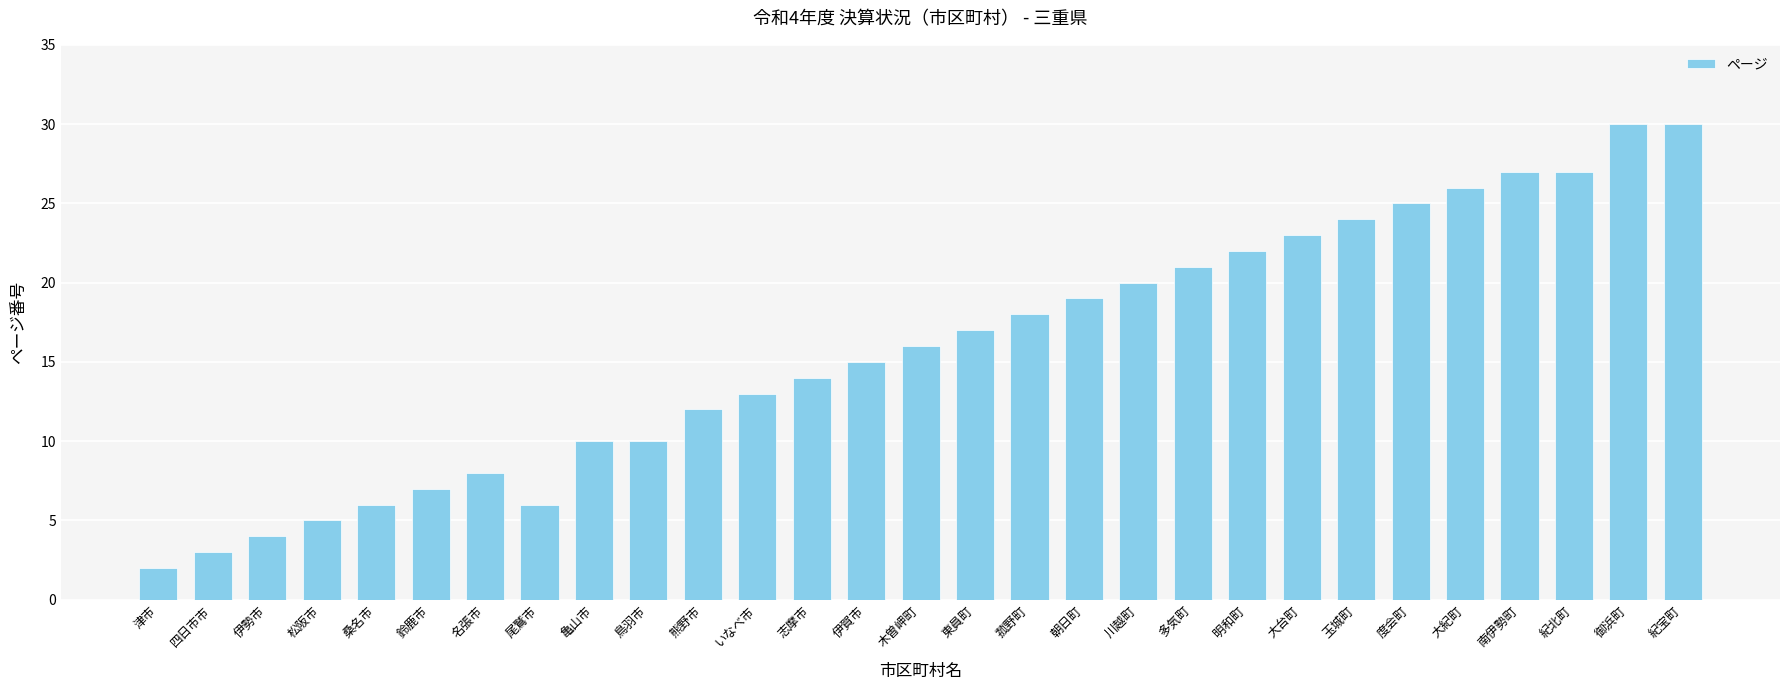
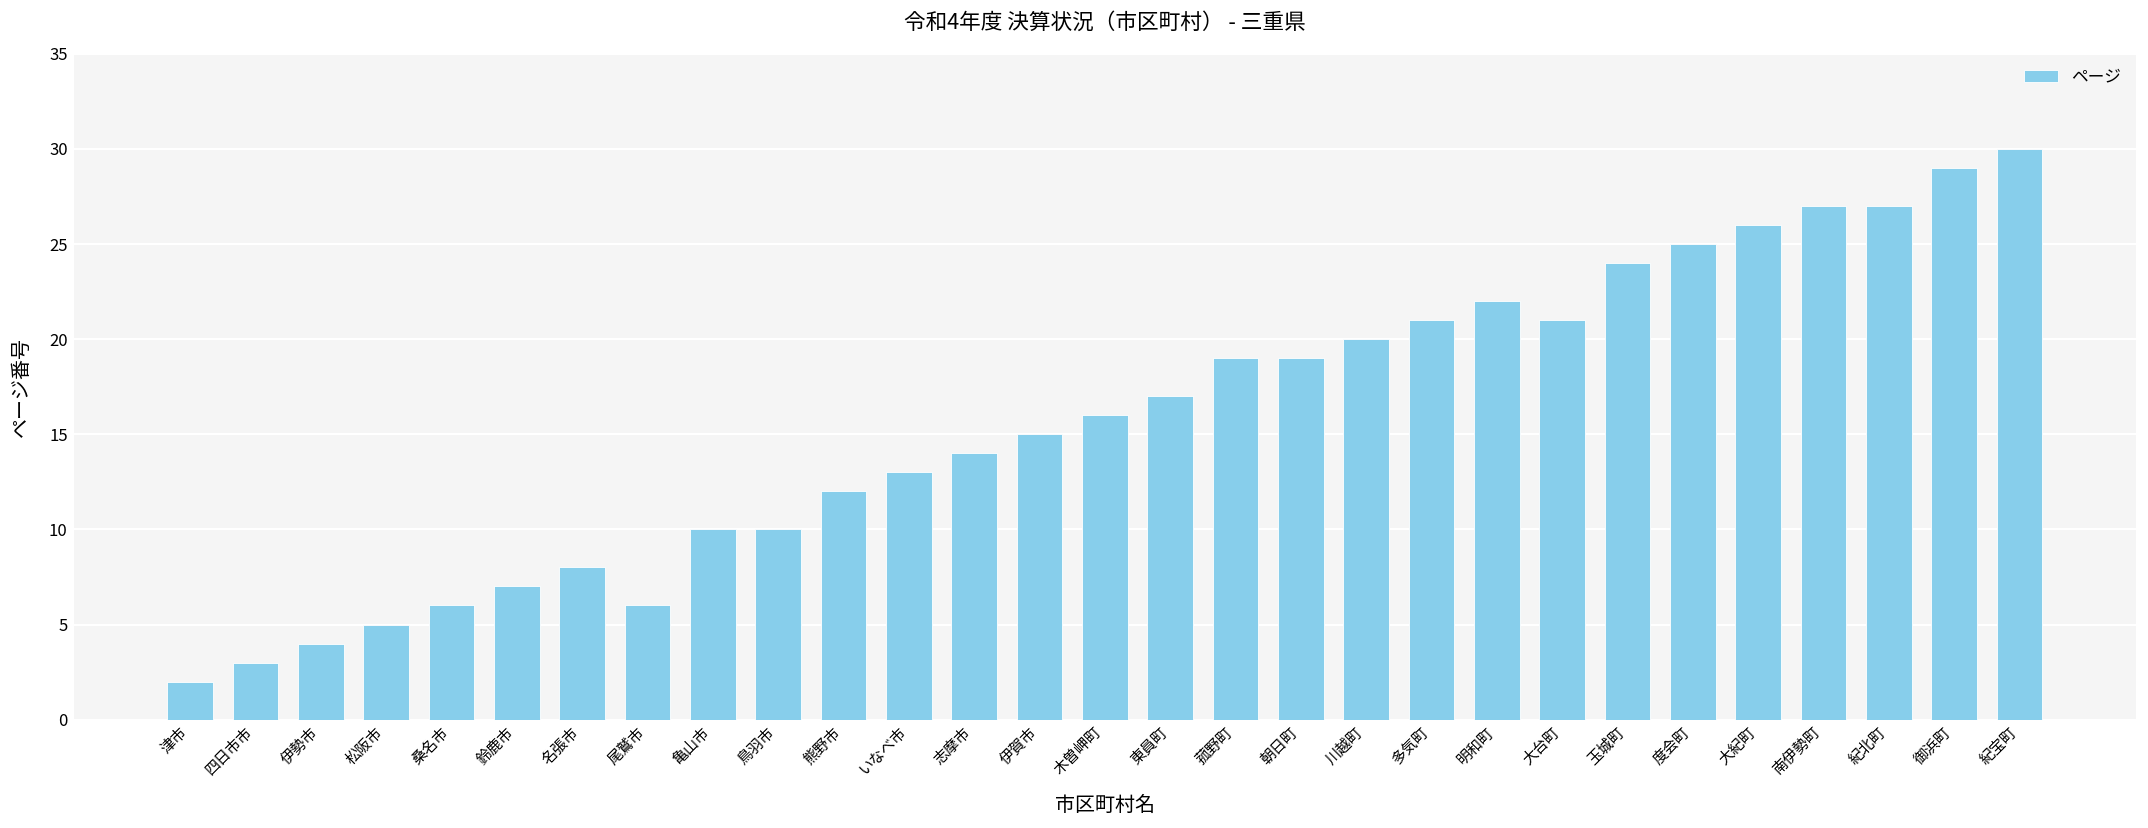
菰野町: 18 -> 19
大台町: 23 -> 21
御浜町: 30 -> 29
